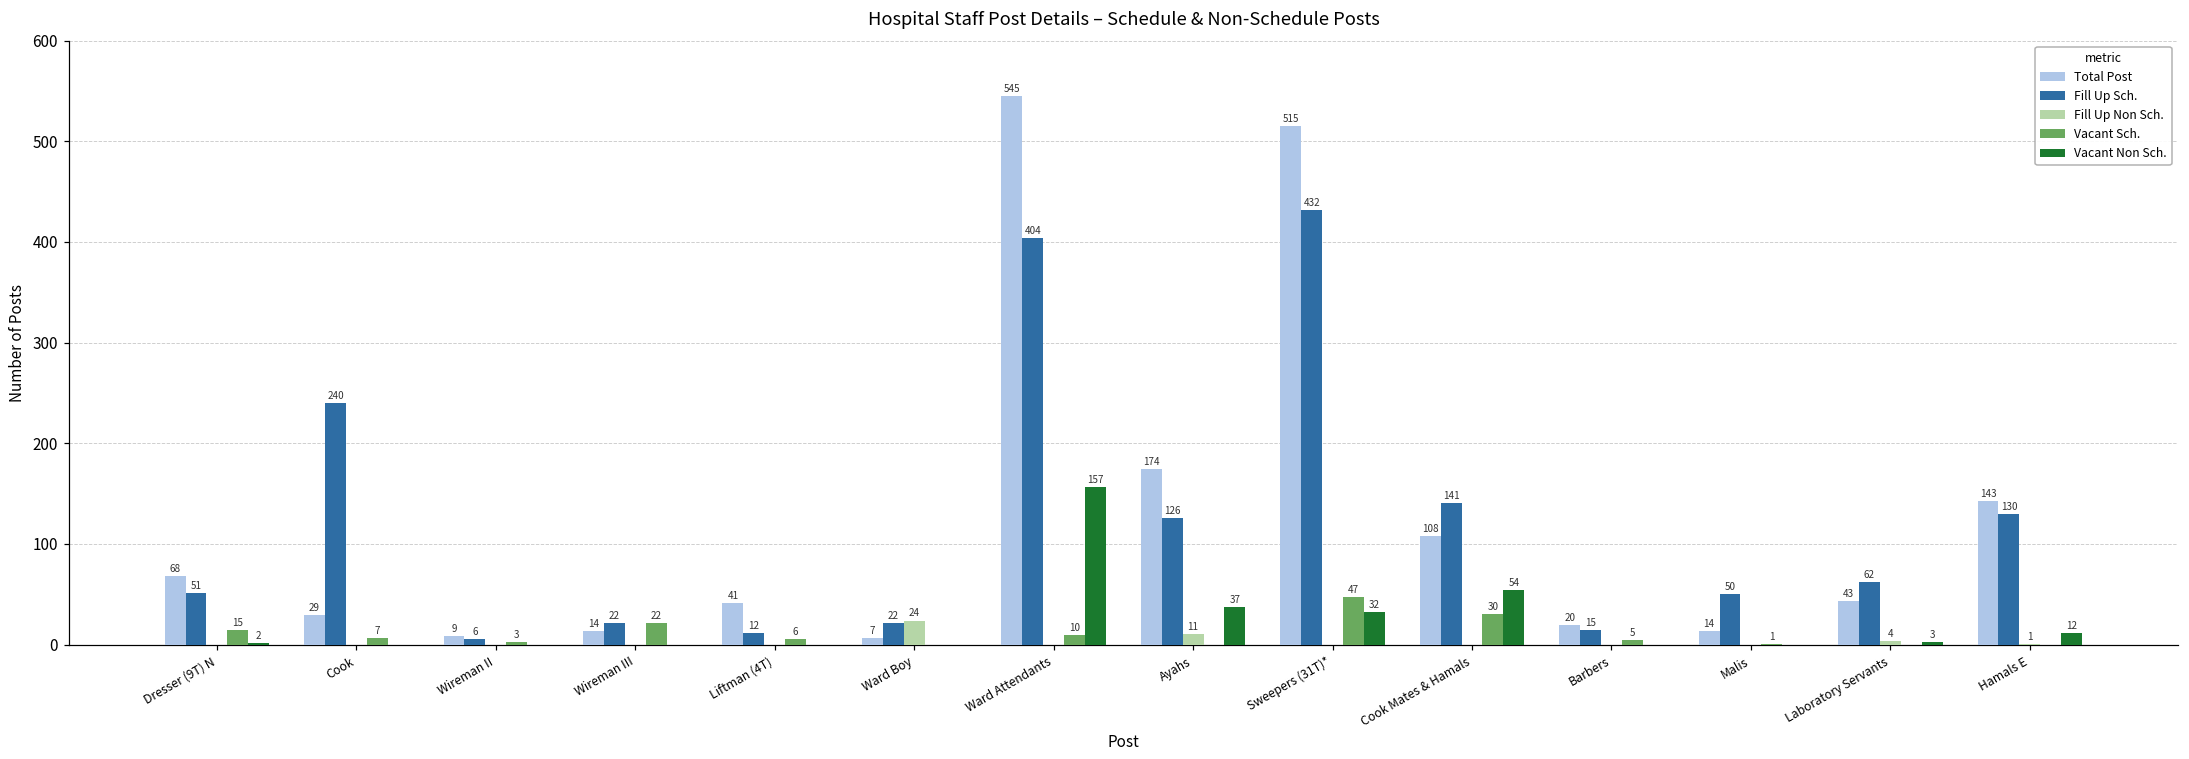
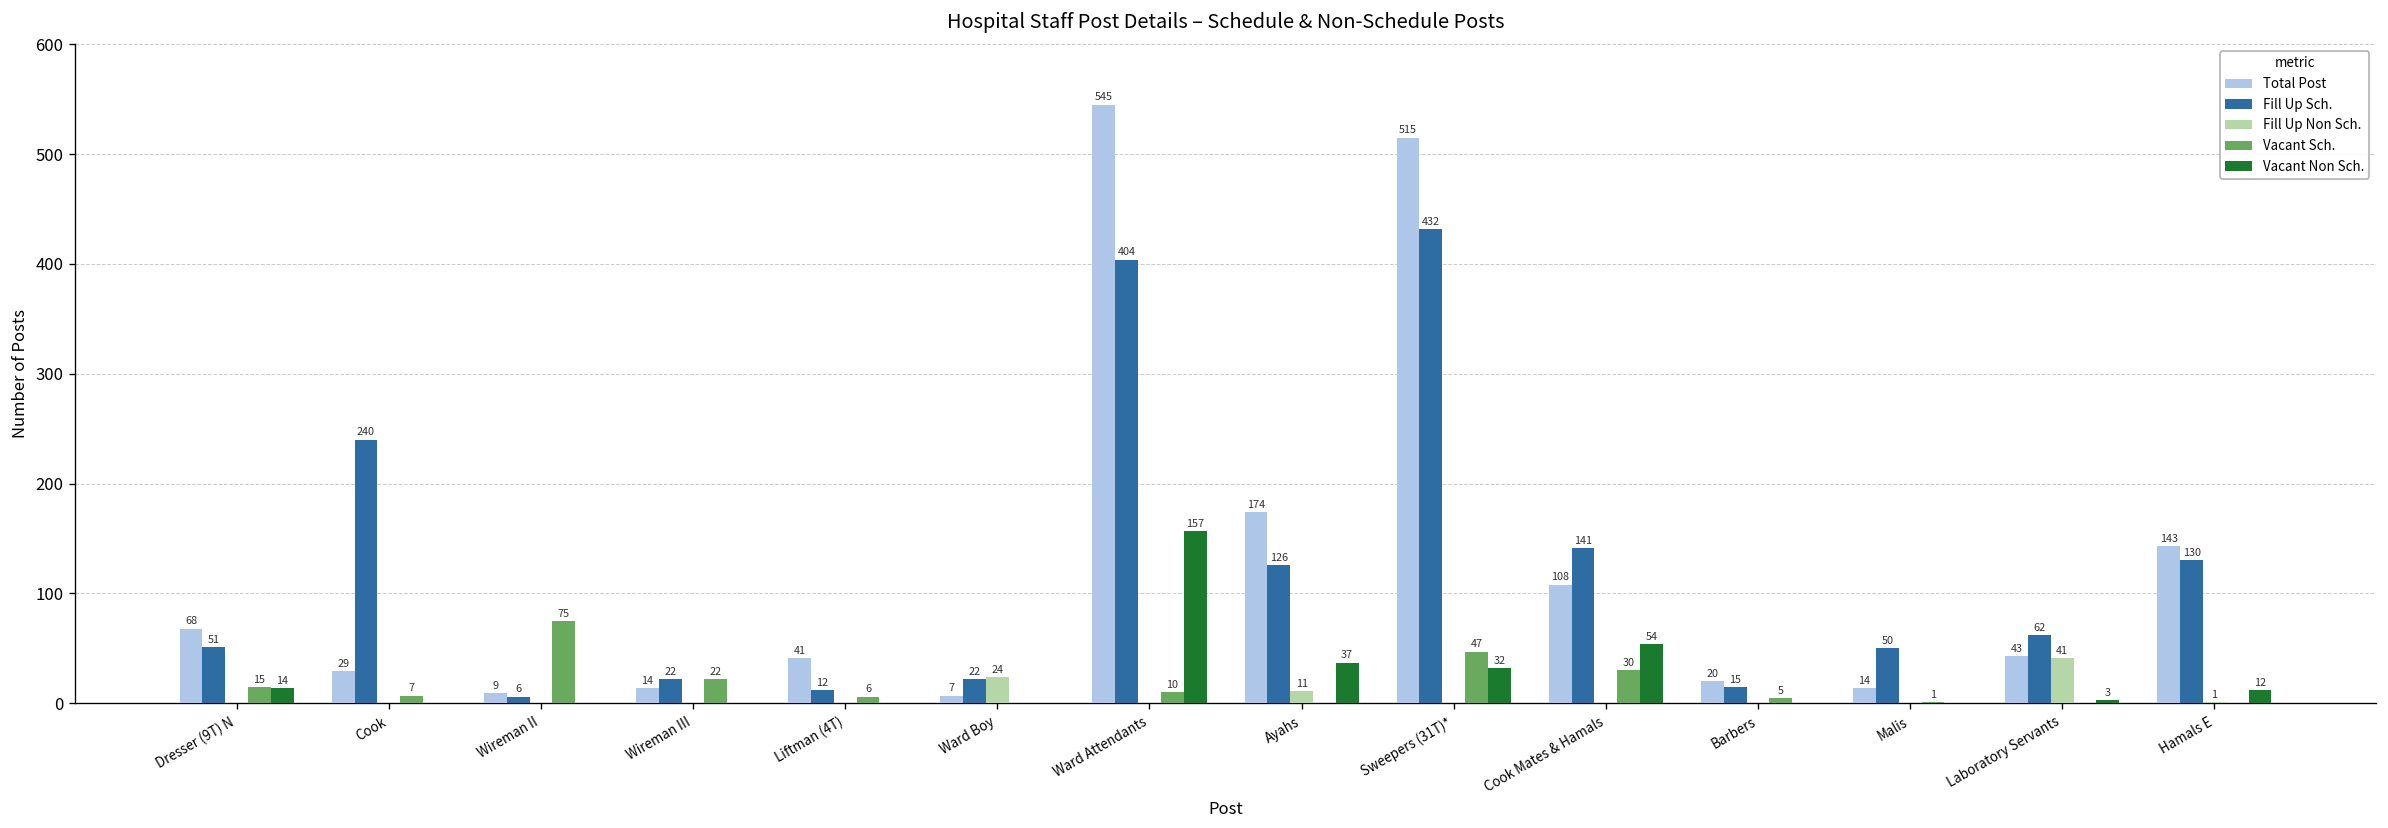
Vacant Non Sch., Dresser (9T) N: 2 -> 14
Vacant Sch., Wireman II: 3 -> 75
Fill Up Non Sch., Laboratory Servants: 4 -> 41
